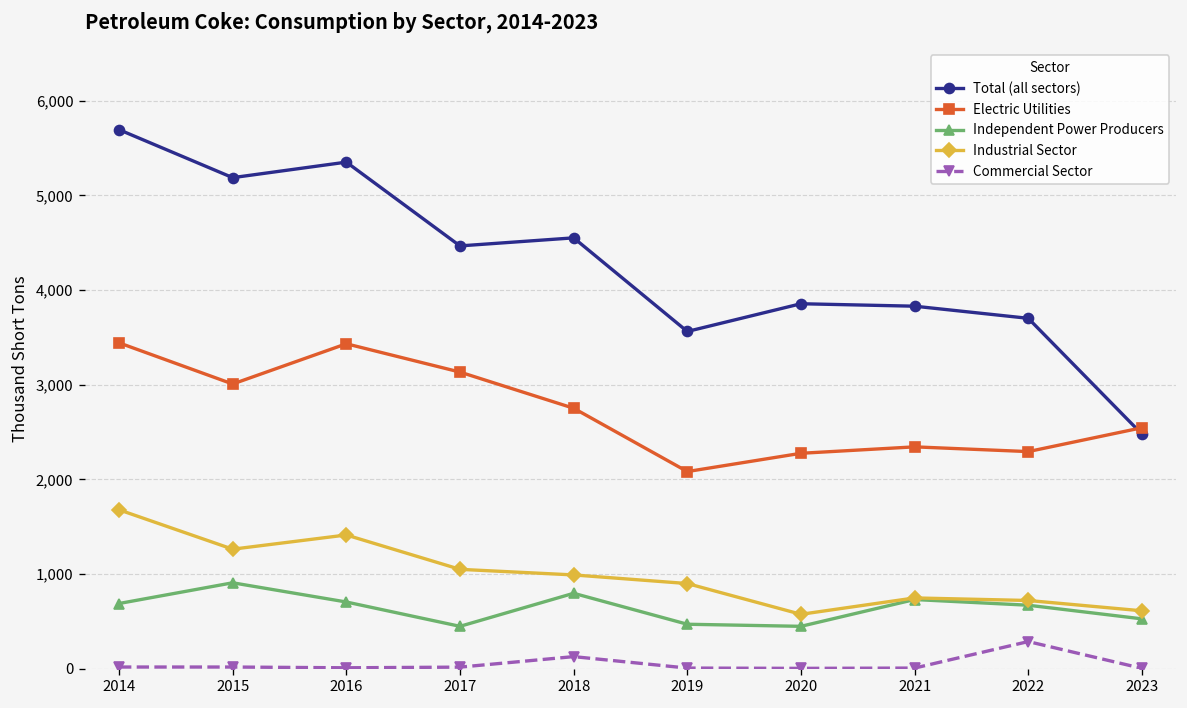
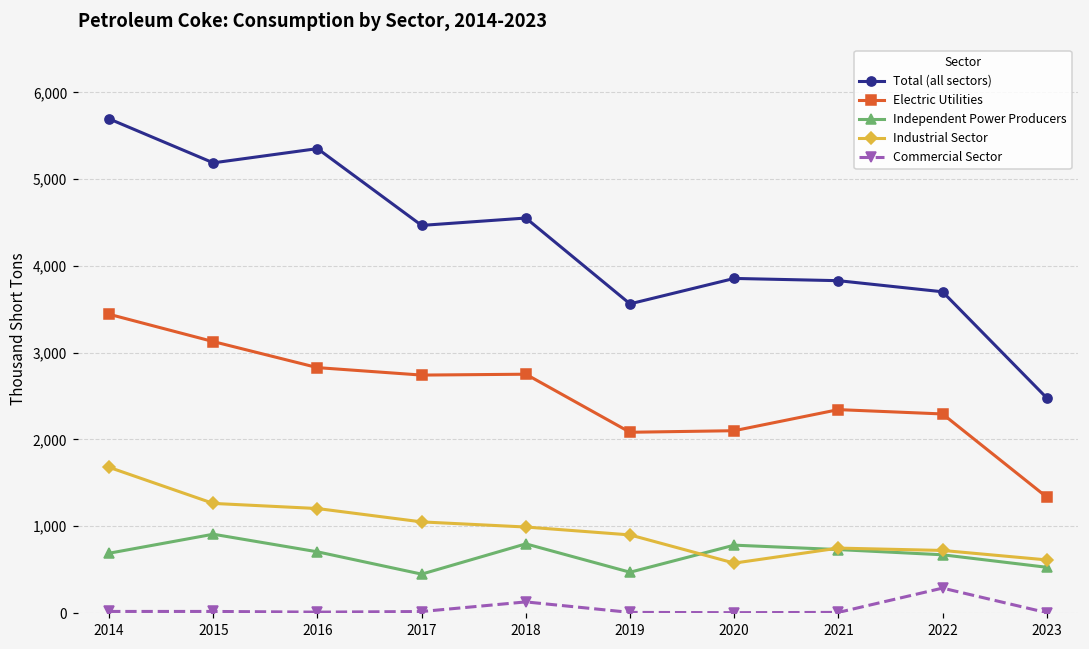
Electric Utilities, 2015: 3,000 -> 3,100
Electric Utilities, 2016: 3,400 -> 2,800
Industrial Sector, 2016: 1,400 -> 1,200
Electric Utilities, 2017: 3,100 -> 2,700
Electric Utilities, 2020: 2,300 -> 2,100
Independent Power Producers, 2020: 400 -> 800
Electric Utilities, 2023: 2,500 -> 1,300
